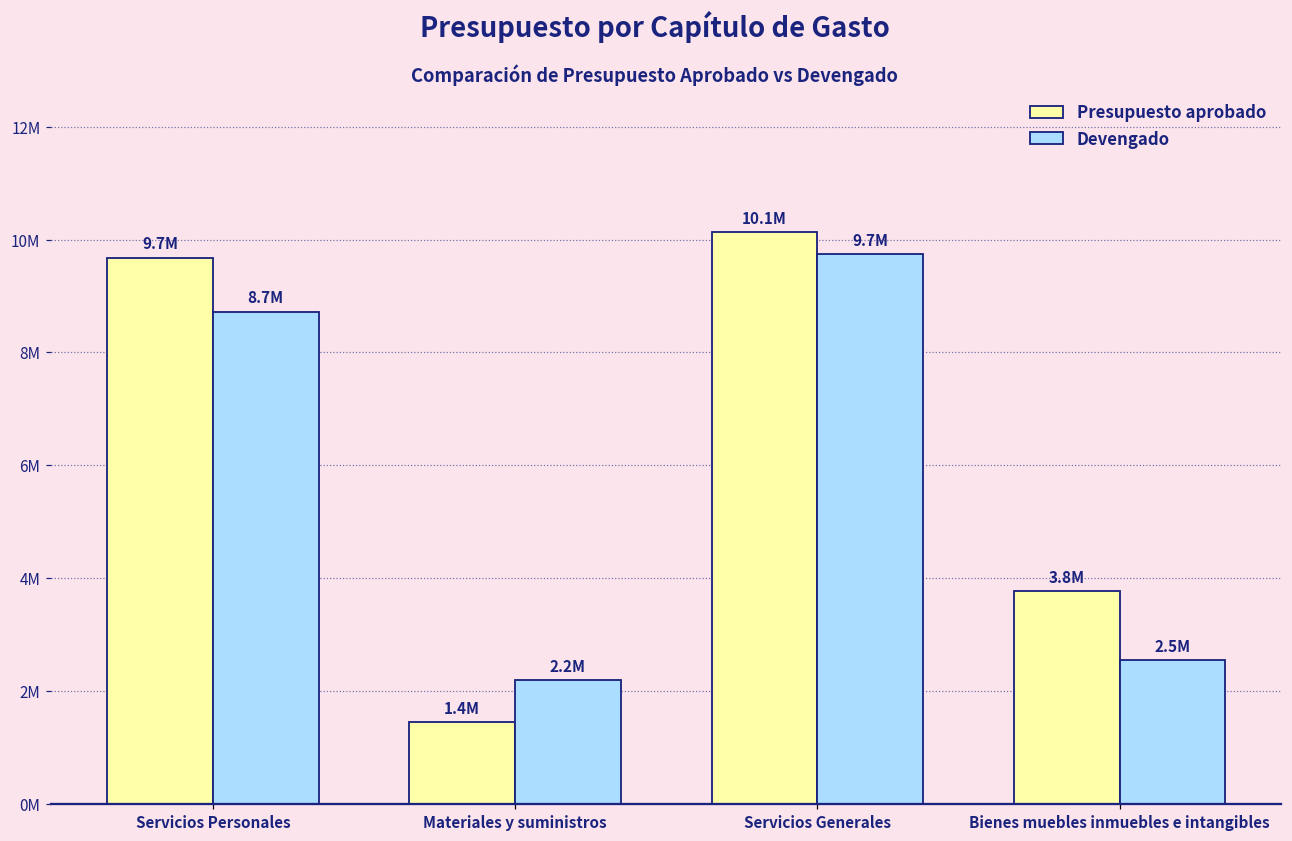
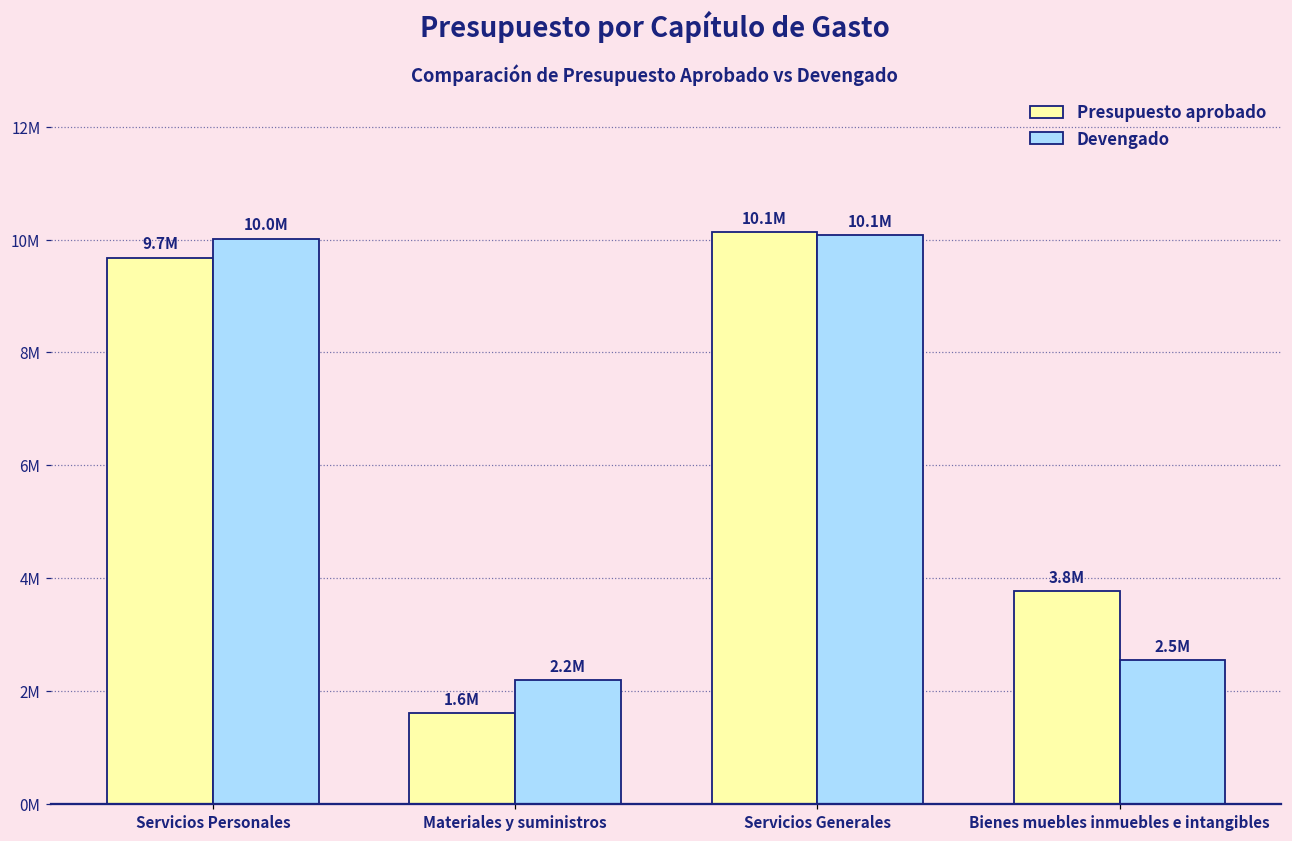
Devengado, Servicios Personales: 8.7M -> 10.0M
Presupuesto aprobado, Materiales y suministros: 1.4M -> 1.6M
Devengado, Servicios Generales: 9.7M -> 10.1M
